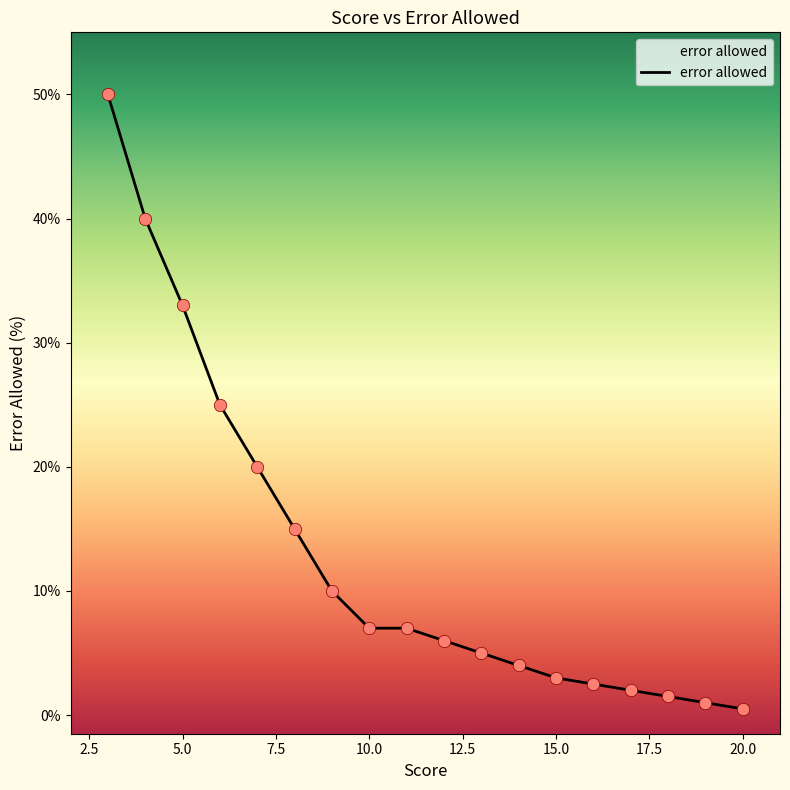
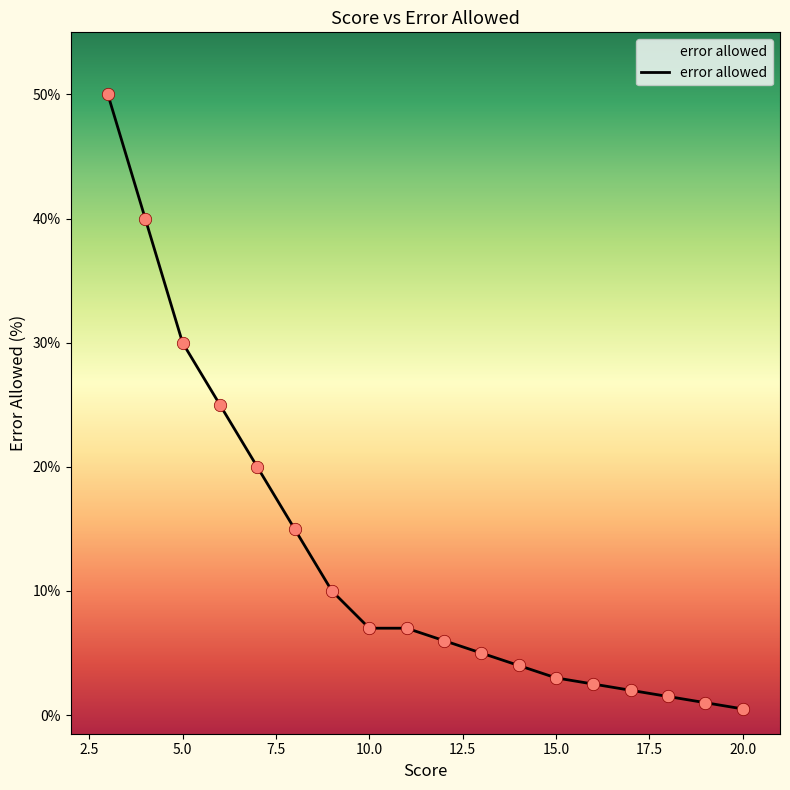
5.0: 33% -> 30%
